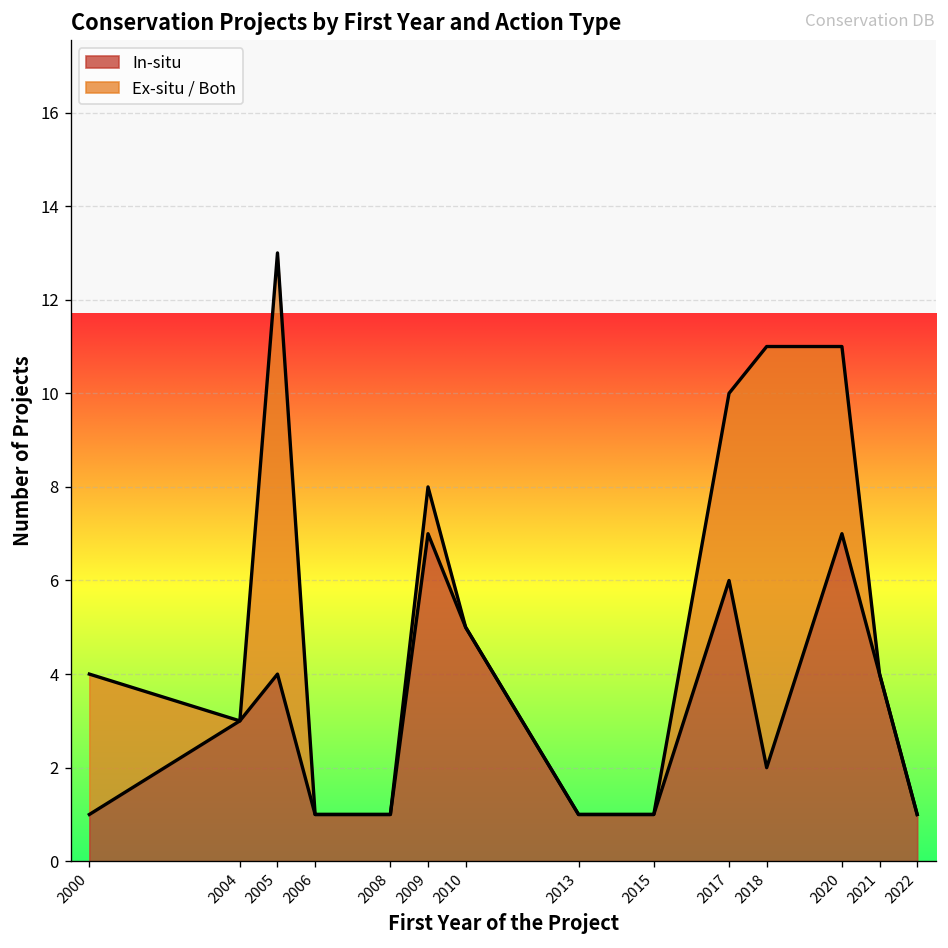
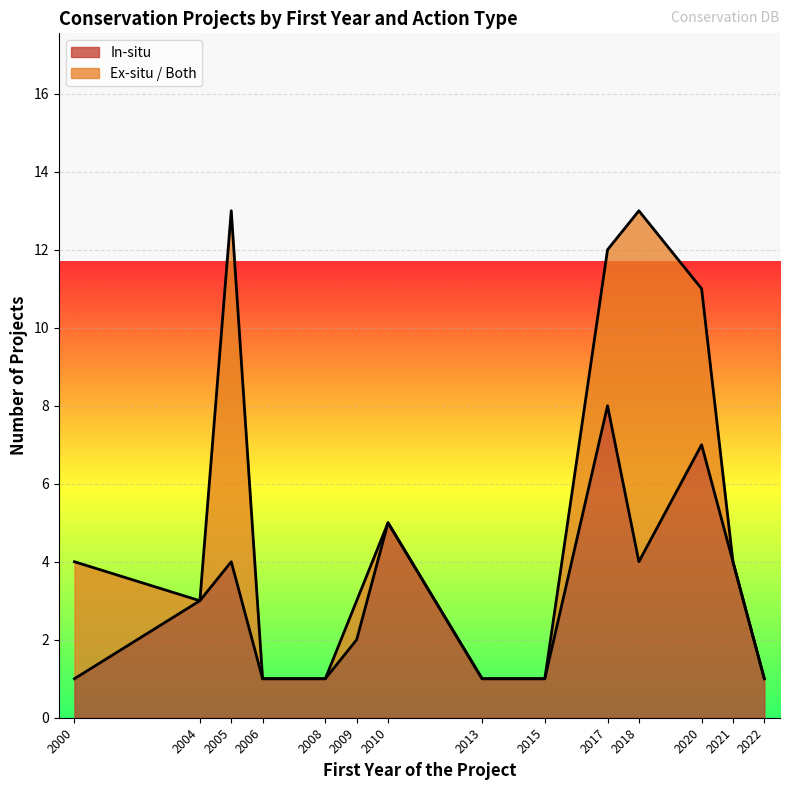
In-situ, 2009: 7 -> 2
In-situ, 2017: 6 -> 8
In-situ, 2018: 2 -> 4
